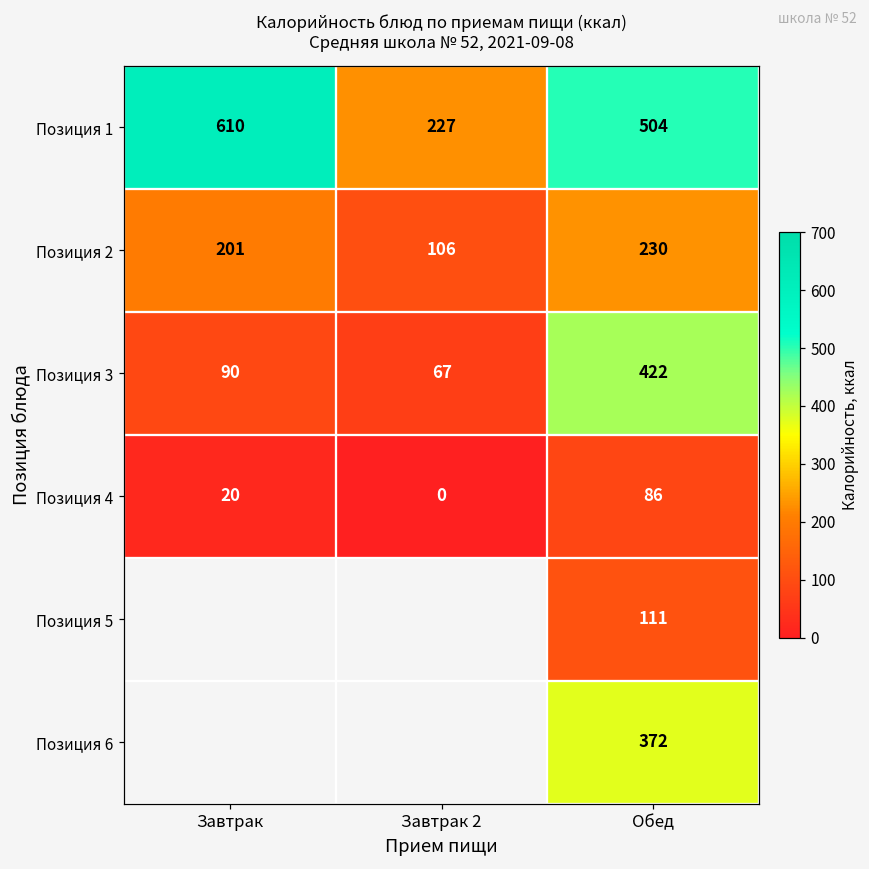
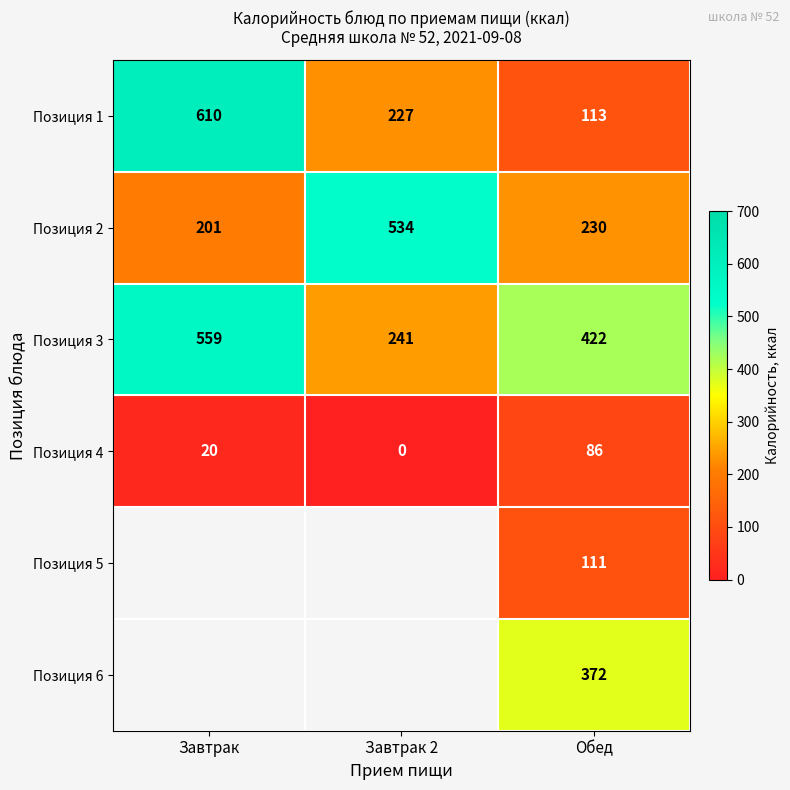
Позиция 1, Обед: 504 -> 113
Позиция 2, Завтрак 2: 106 -> 534
Позиция 3, Завтрак: 90 -> 559
Позиция 3, Завтрак 2: 67 -> 241
